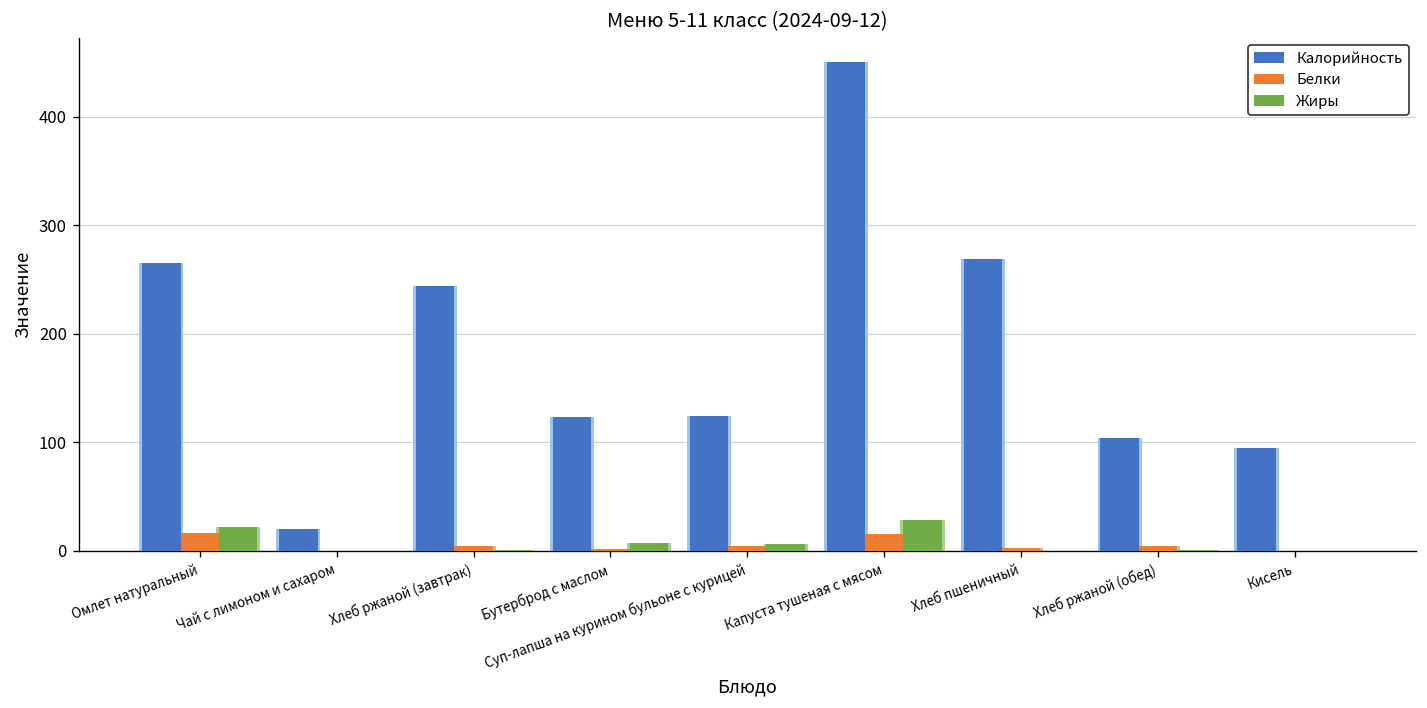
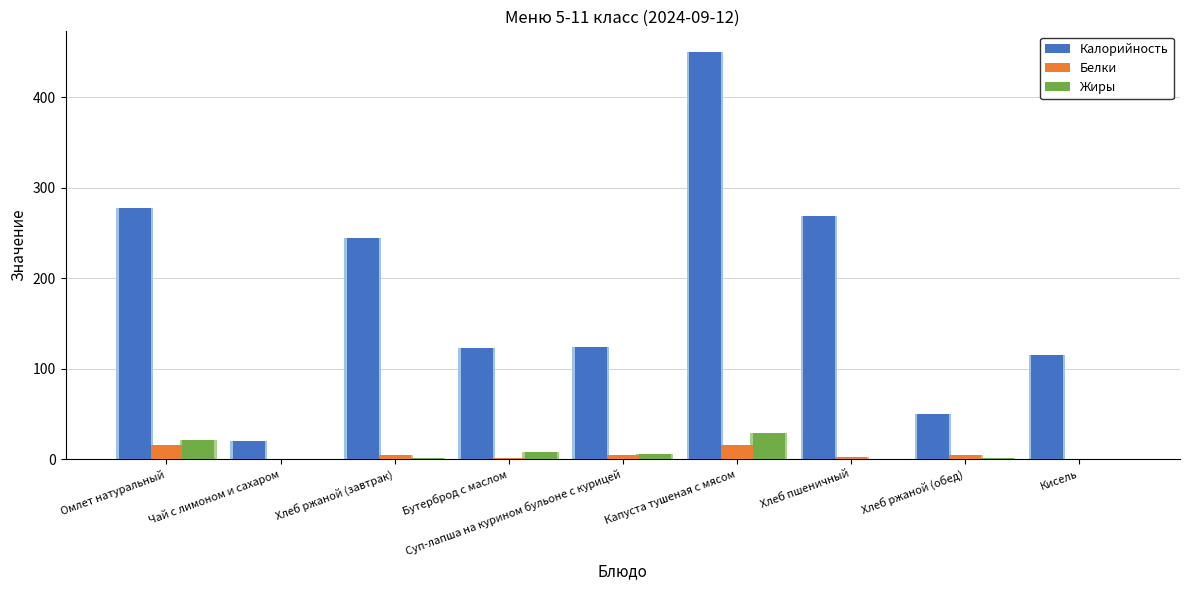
Калорийность, Омлет натуральный: 270 -> 280
Калорийность, Хлеб ржаной (обед): 100 -> 50
Калорийность, Кисель: 100 -> 120
